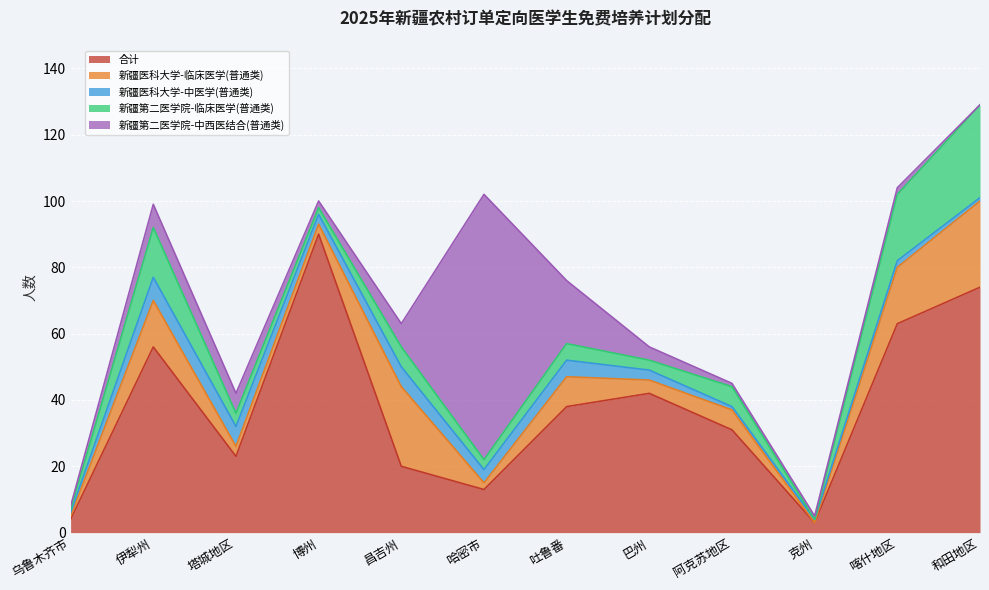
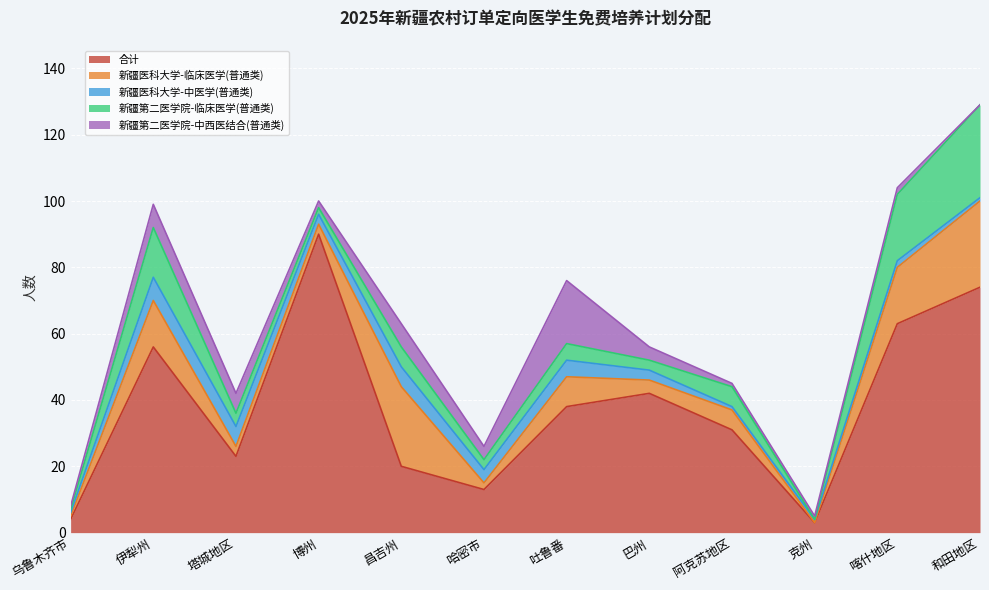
新疆第二医学院-中西医结合(普通类), 哈密市: 80 -> 4
